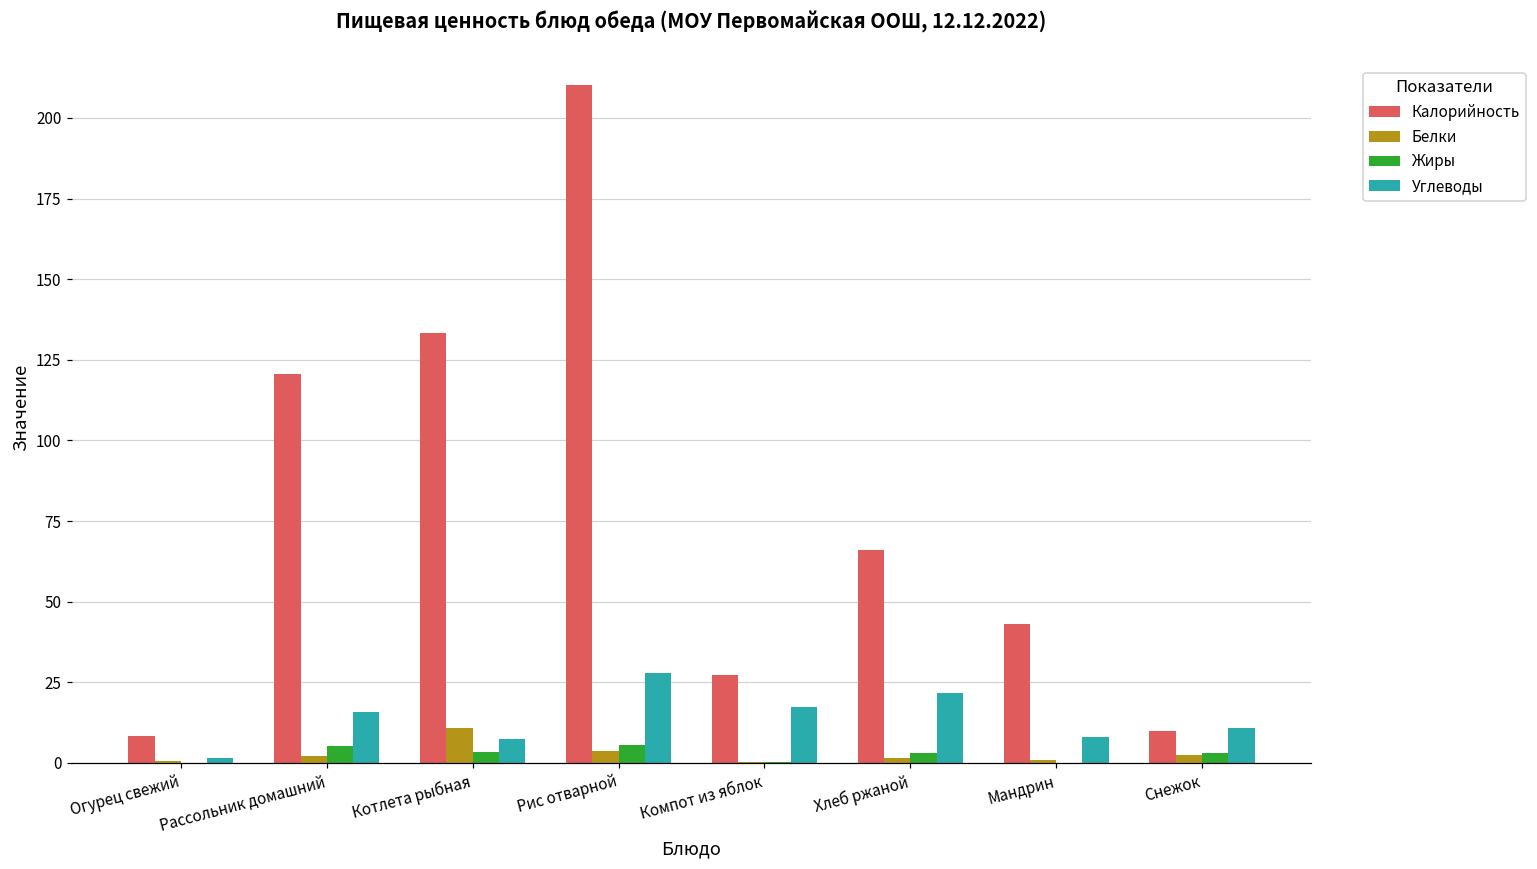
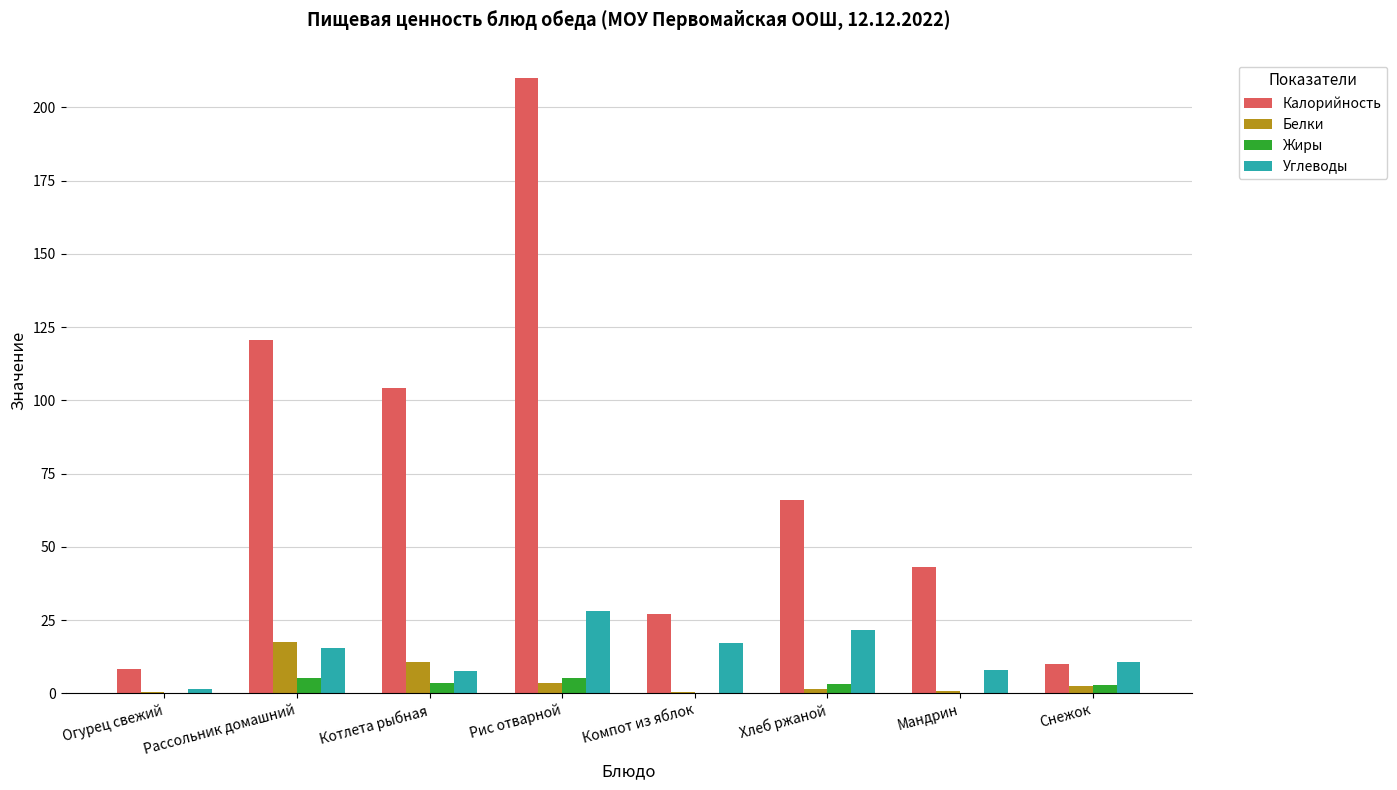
Белки, Рассольник домашний: 2 -> 18
Калорийность, Котлета рыбная: 133 -> 104
